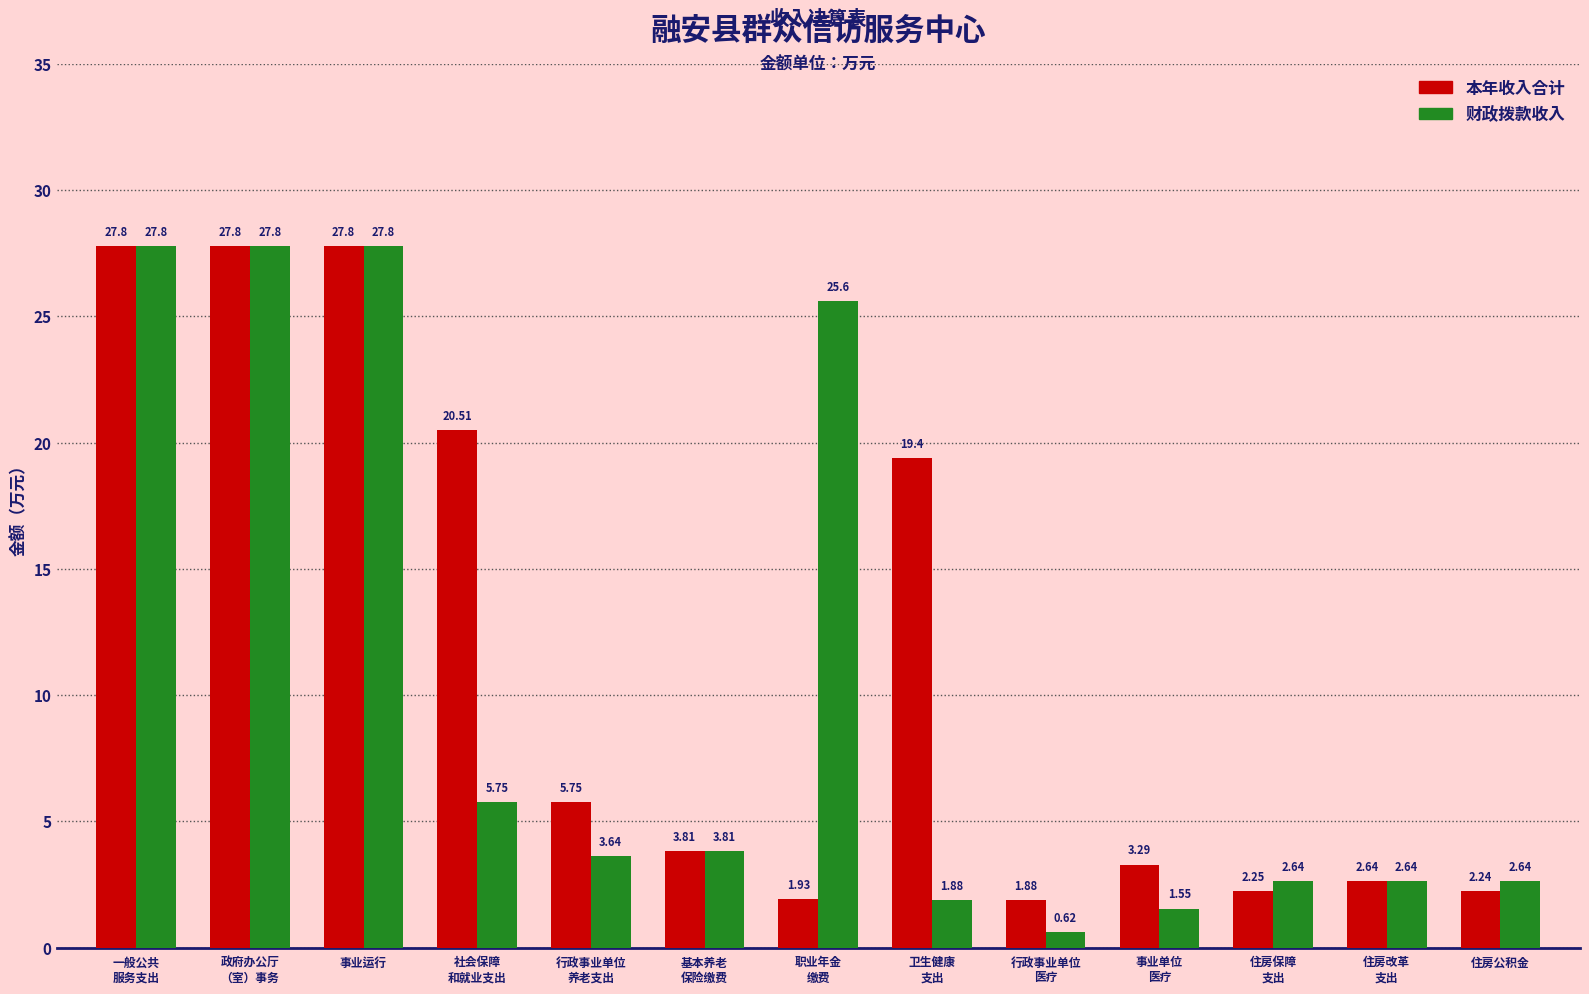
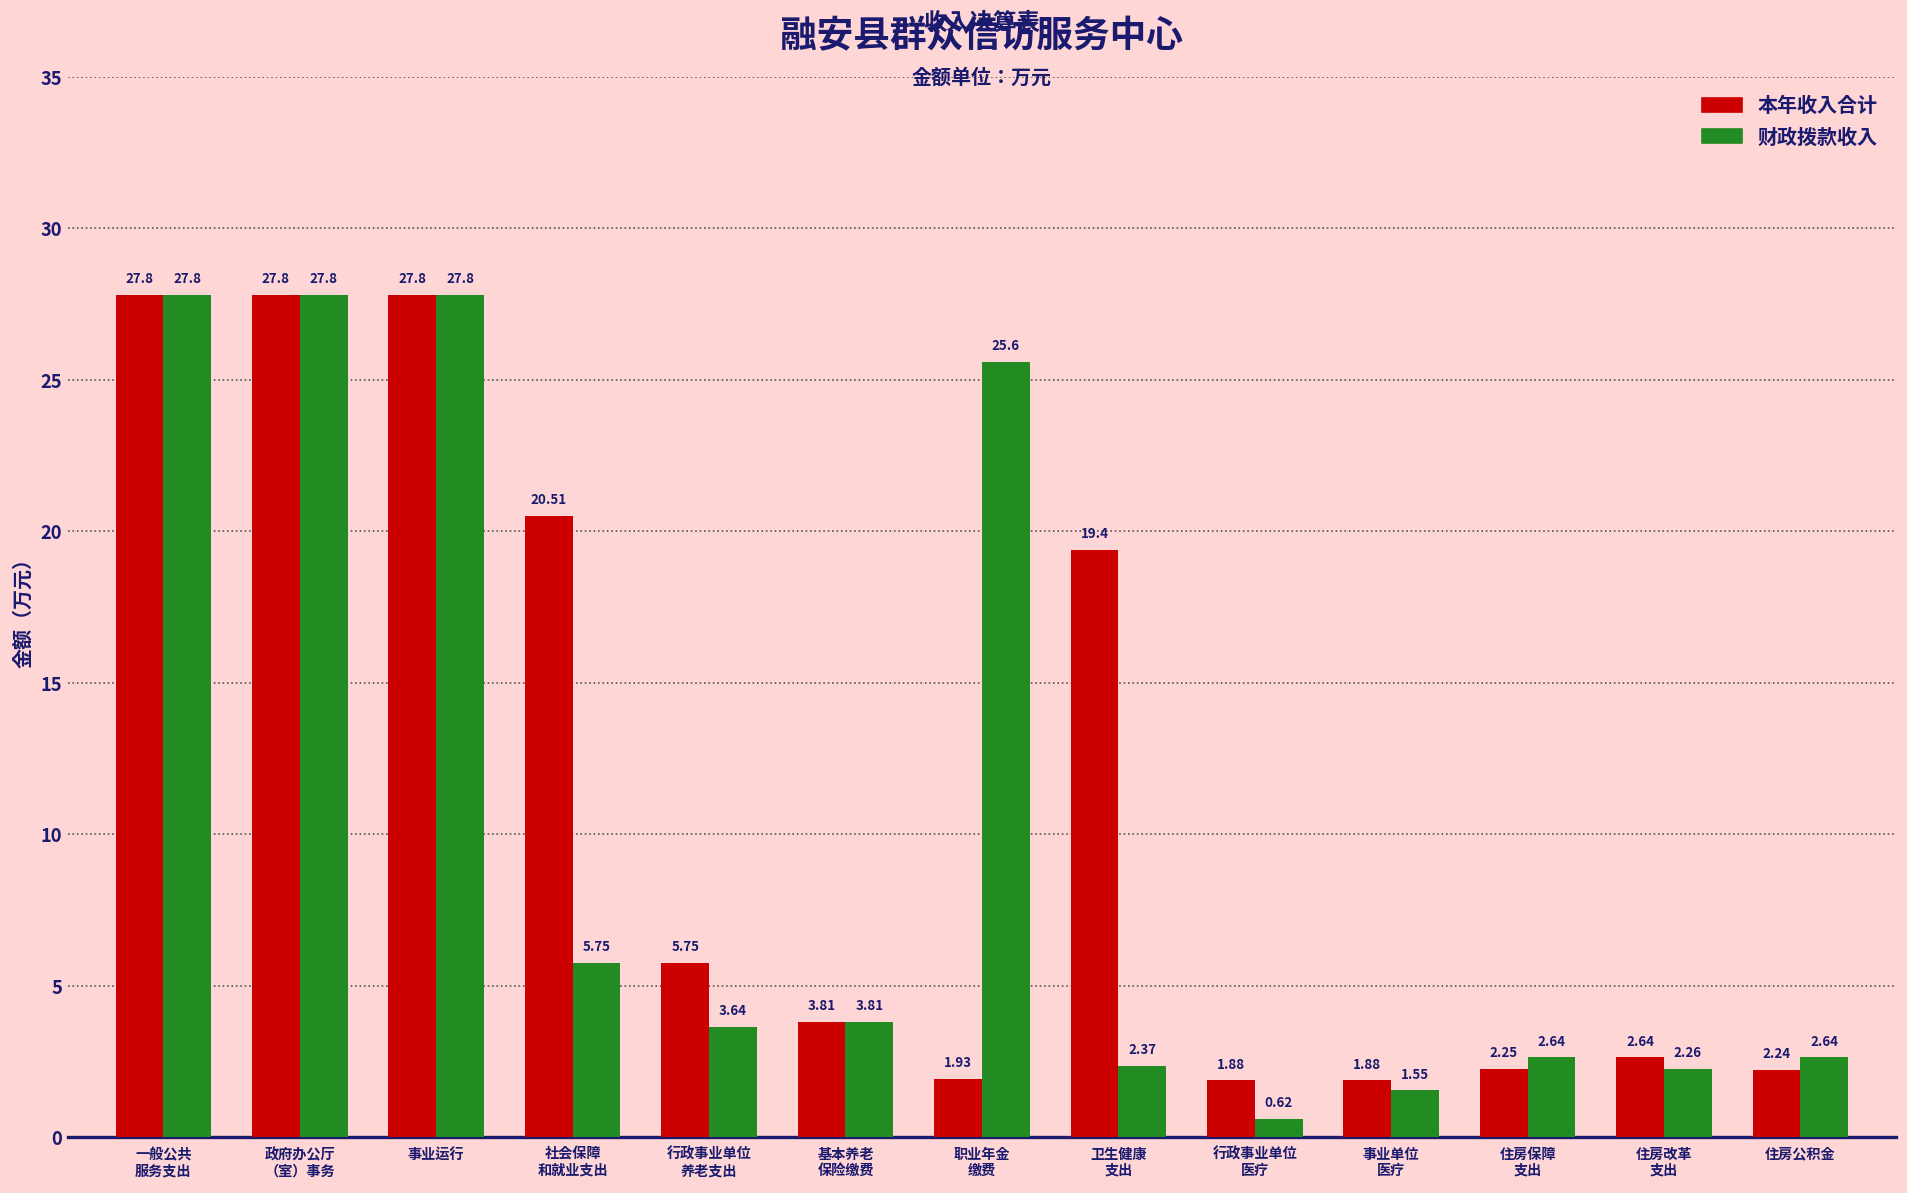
财政拨款收入, 卫生健康 支出: 1.88 -> 2.37
本年收入合计, 事业单位 医疗: 3.29 -> 1.88
财政拨款收入, 住房改革 支出: 2.64 -> 2.26
